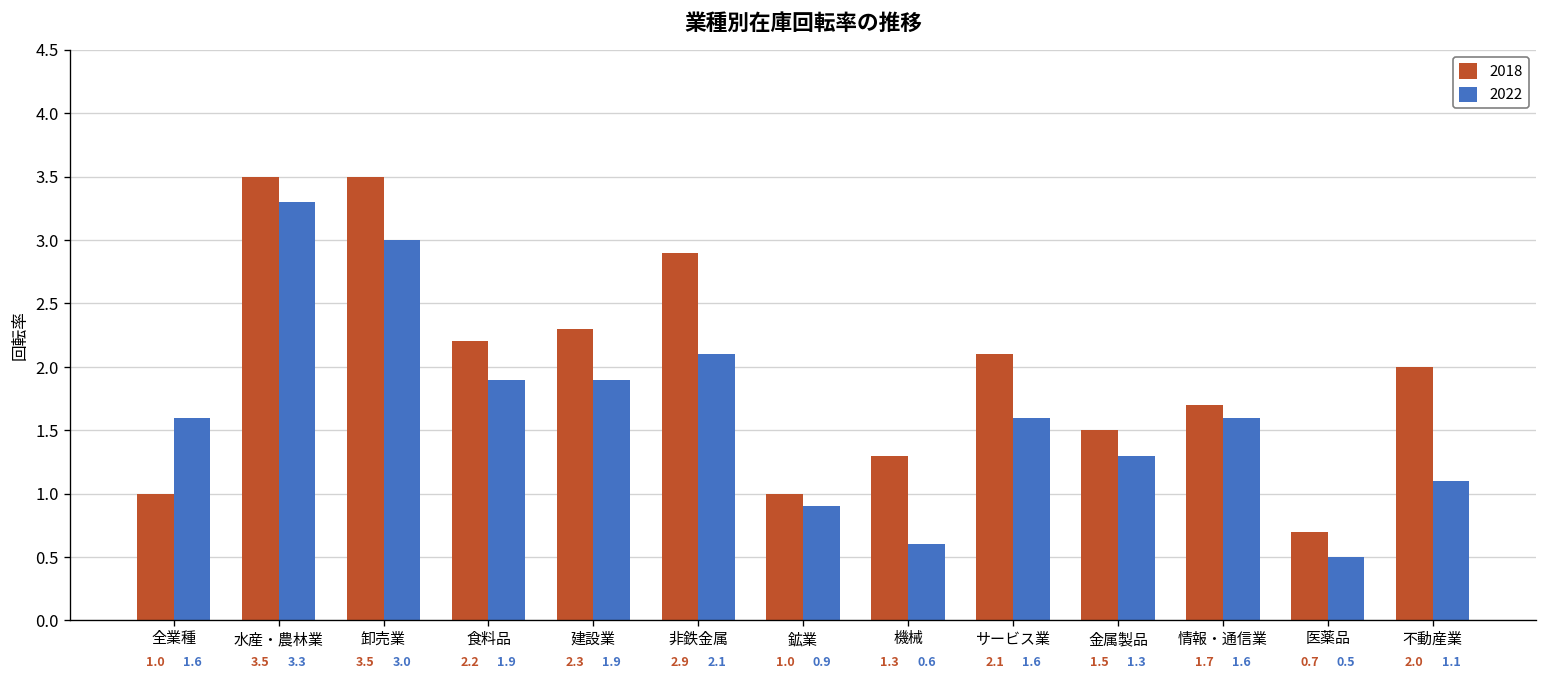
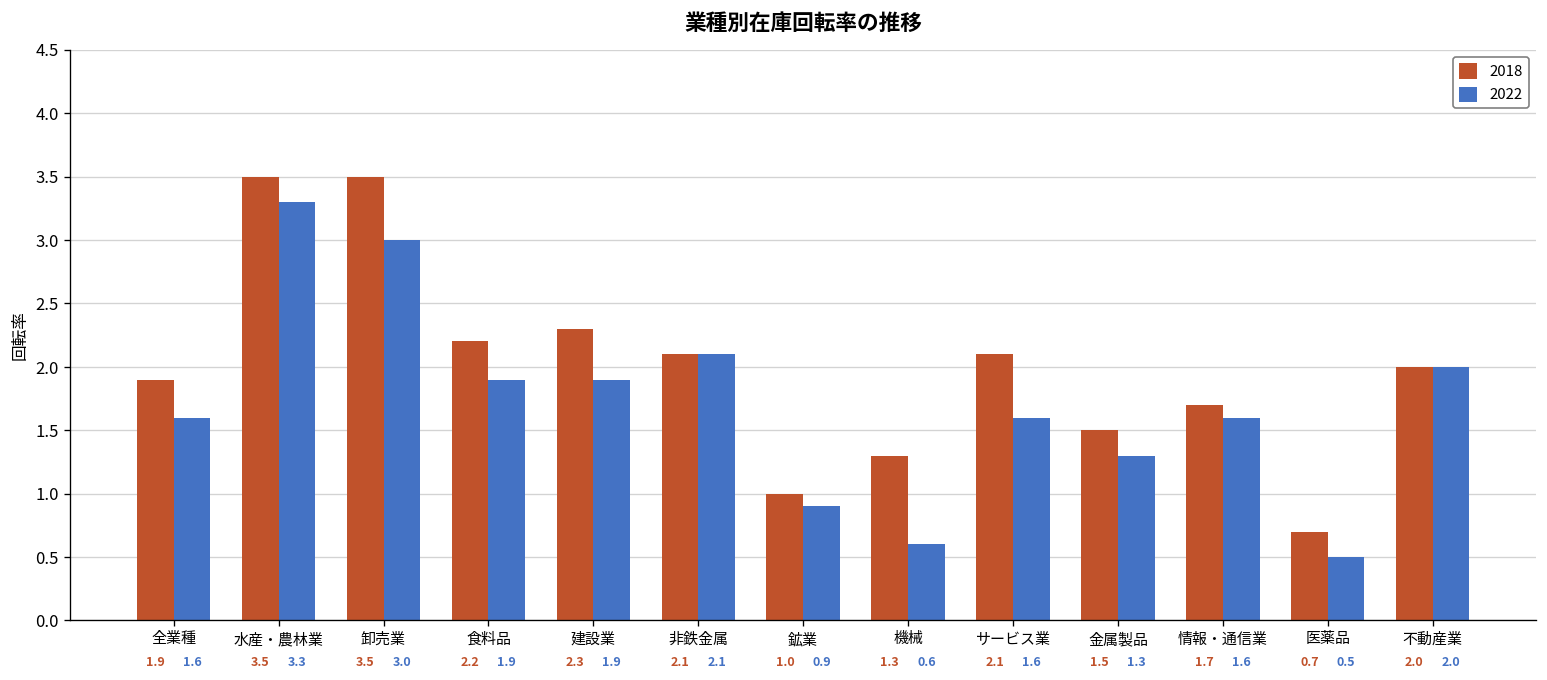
2018, 全業種: 1.0 -> 1.9
2018, 非鉄金属: 2.9 -> 2.1
2022, 不動産業: 1.1 -> 2.0
